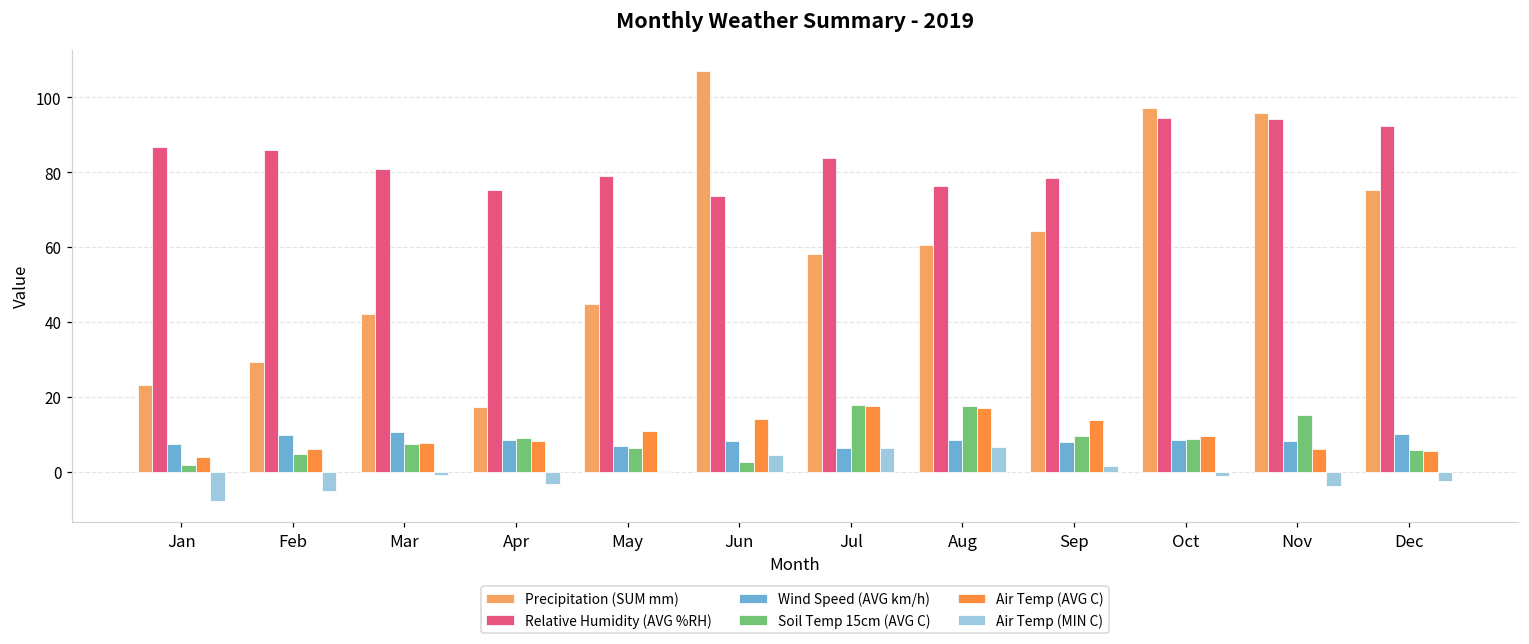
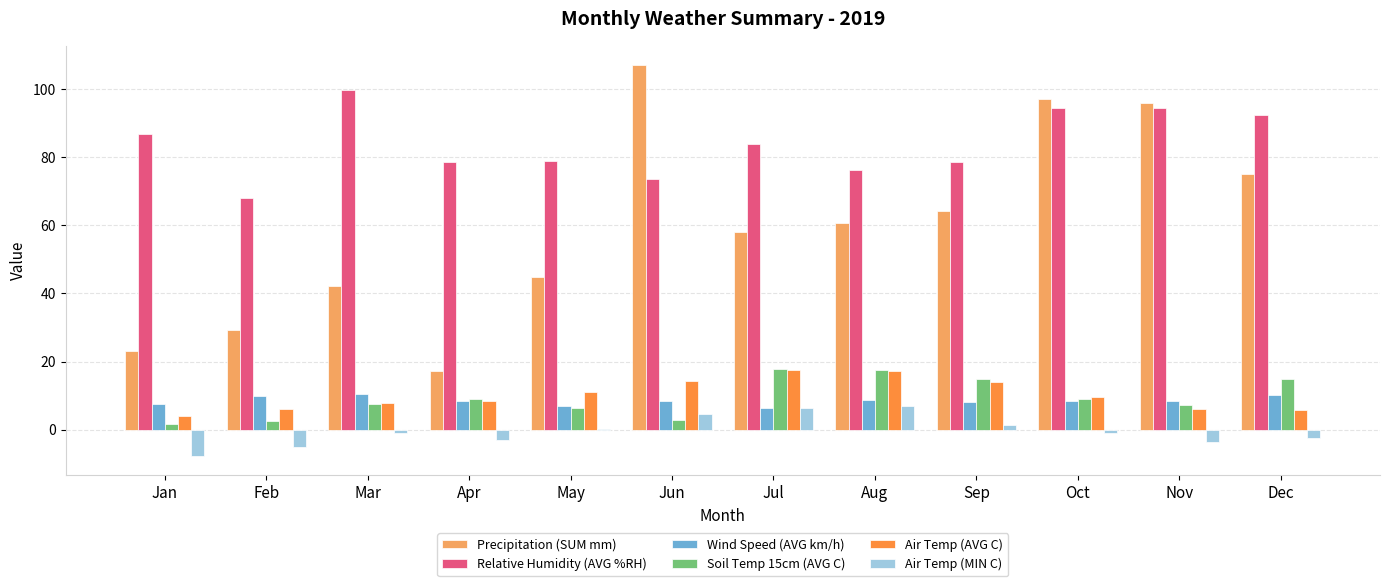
Relative Humidity (AVG %RH), Feb: 86 -> 68
Soil Temp 15cm (AVG C), Feb: 5 -> 2
Relative Humidity (AVG %RH), Mar: 81 -> 100
Relative Humidity (AVG %RH), Apr: 75 -> 79
Soil Temp 15cm (AVG C), Sep: 10 -> 15
Soil Temp 15cm (AVG C), Nov: 15 -> 7
Soil Temp 15cm (AVG C), Dec: 6 -> 15
